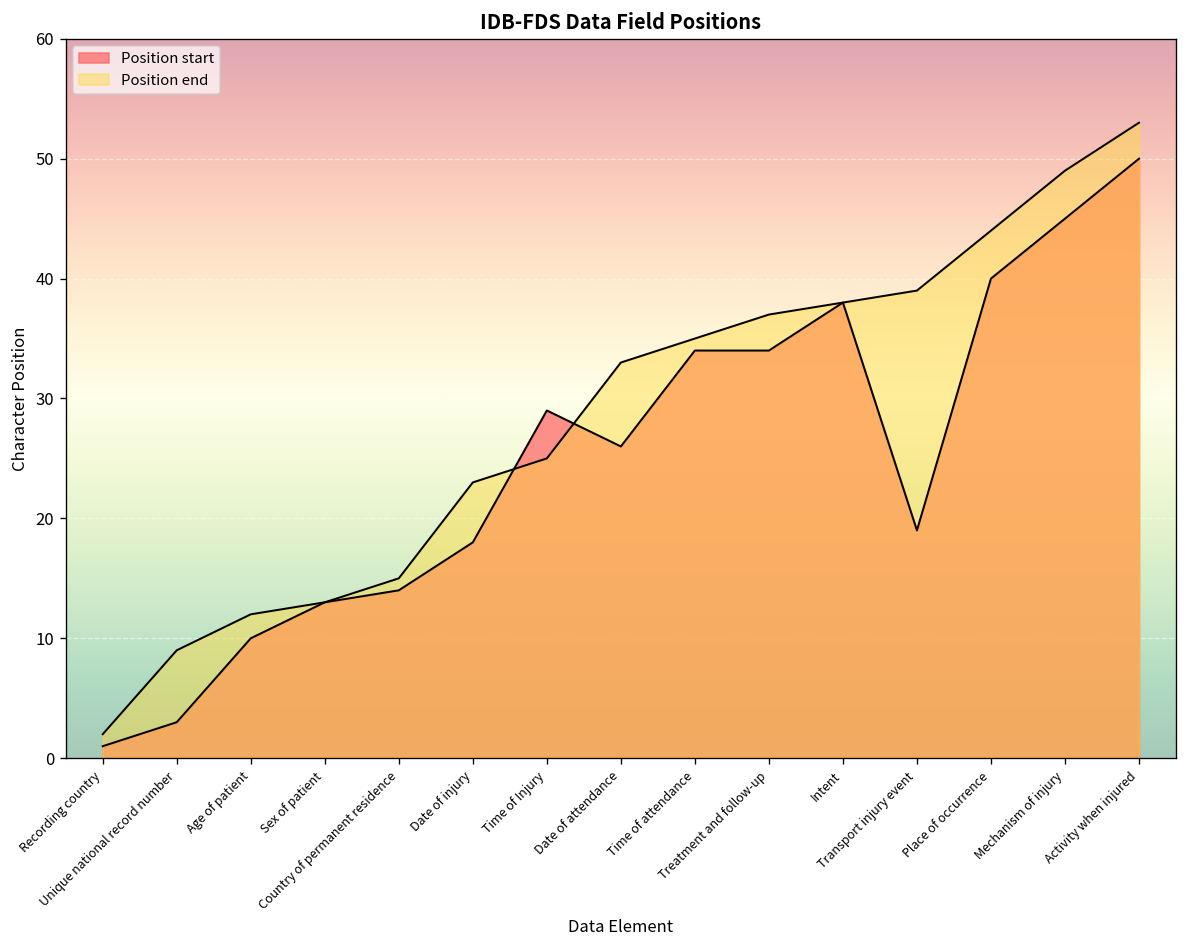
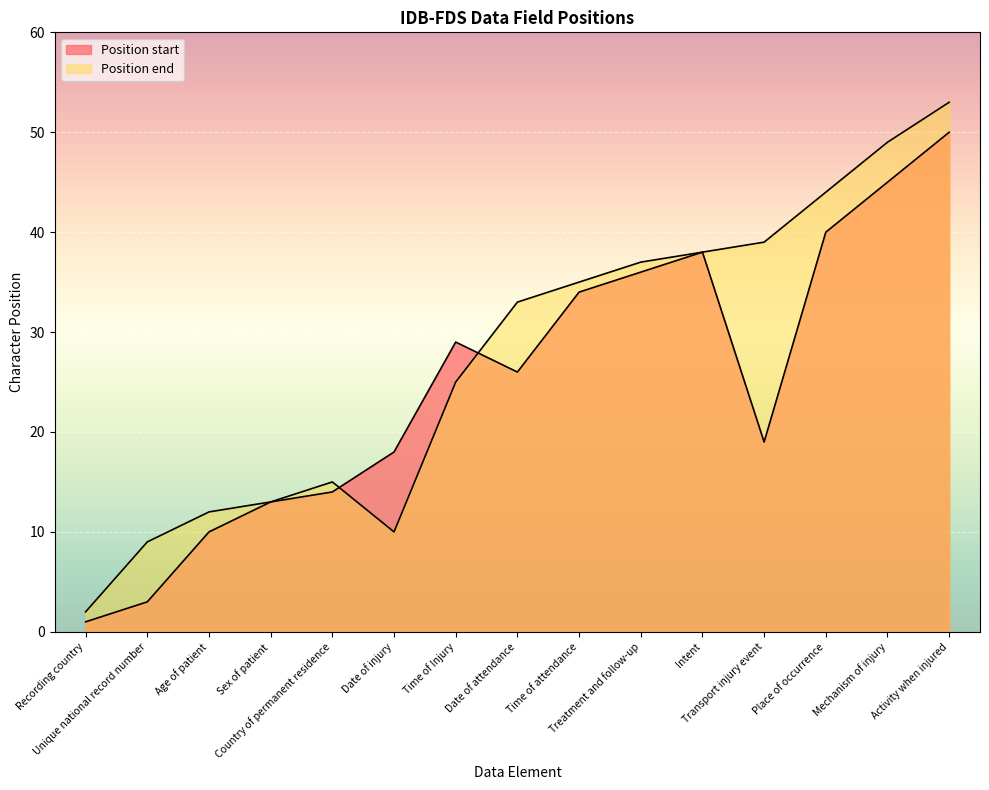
Position end, Date of injury: 23 -> 10
Position start, Treatment and follow-up: 34 -> 36
